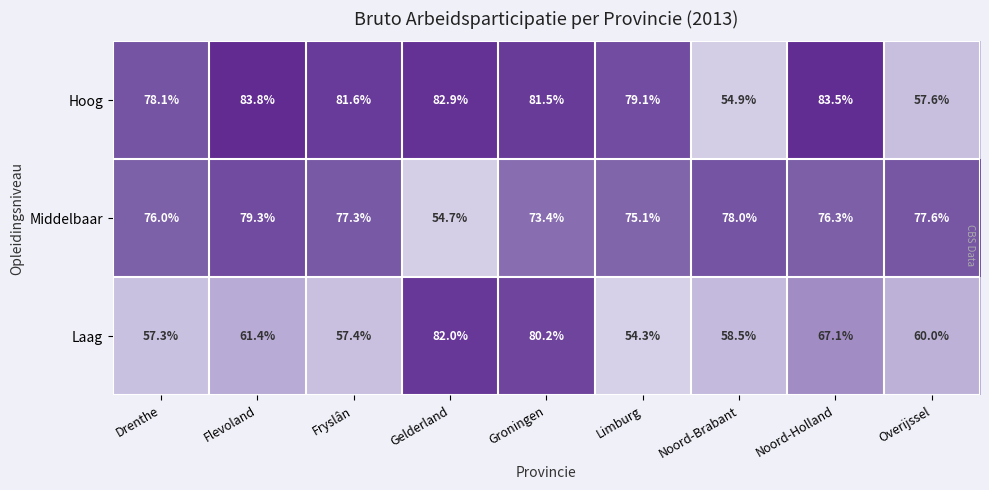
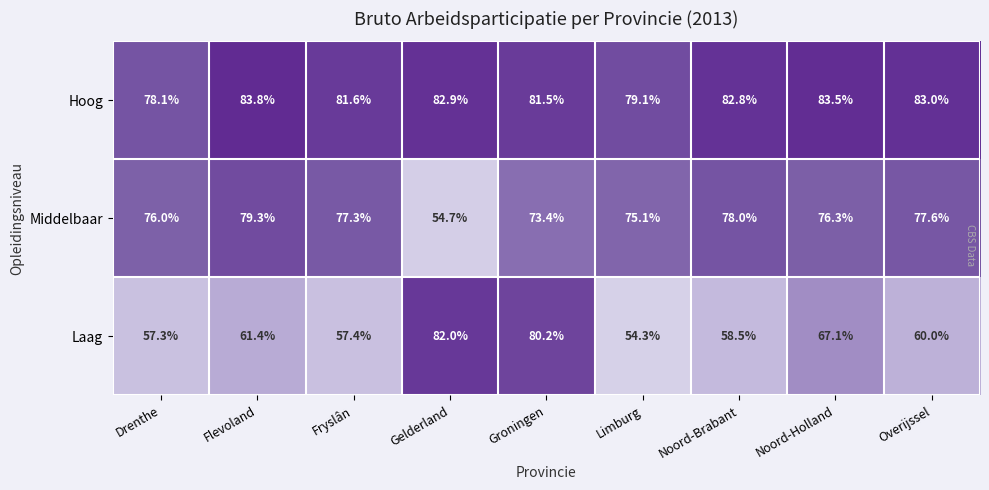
Hoog, Noord-Brabant: 54.9% -> 82.8%
Hoog, Overijssel: 57.6% -> 83.0%
